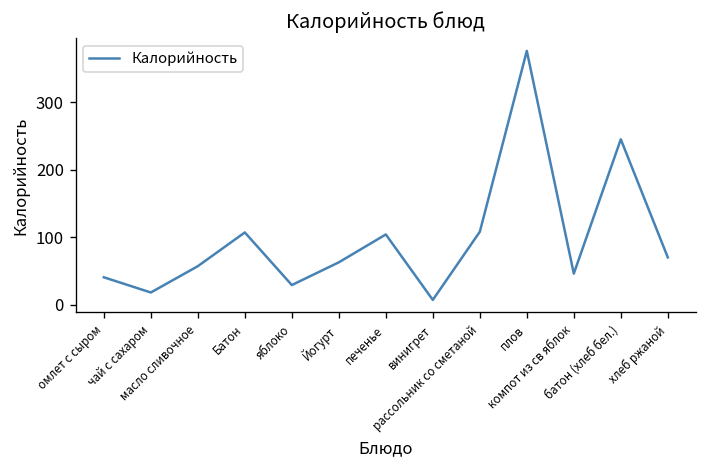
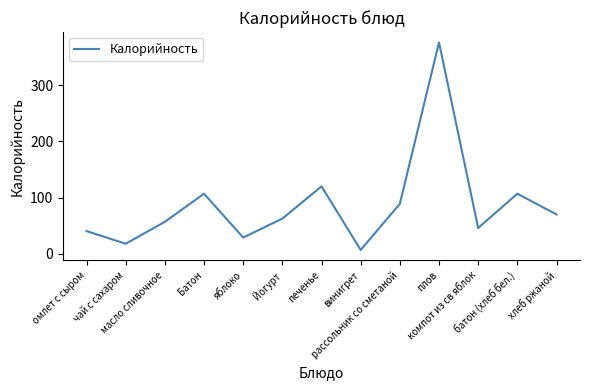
печенье: 100 -> 120
рассольник со сметаной: 110 -> 90
батон (хлеб бел.): 250 -> 110
